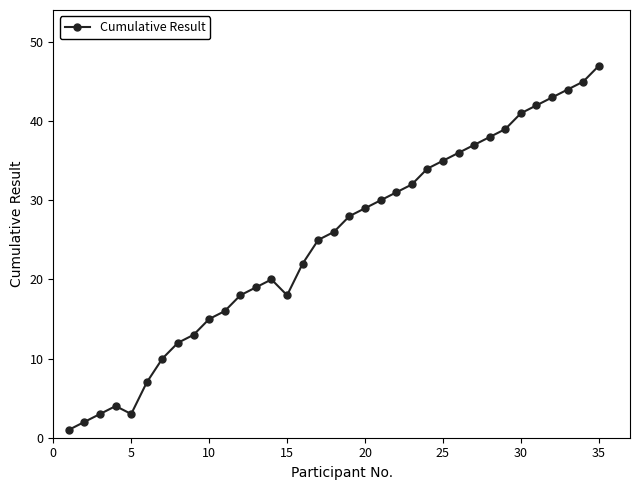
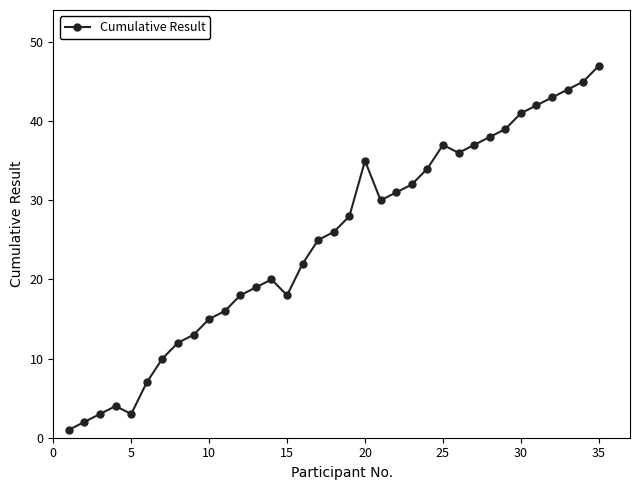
20: 29 -> 35
25: 35 -> 37
